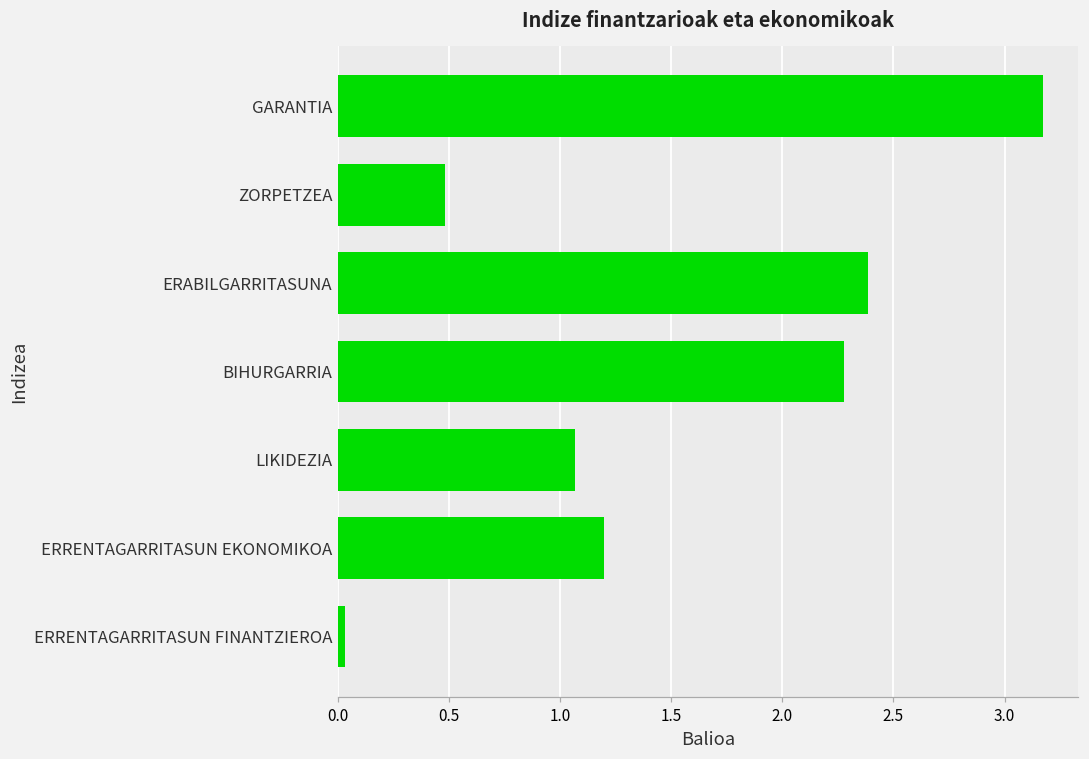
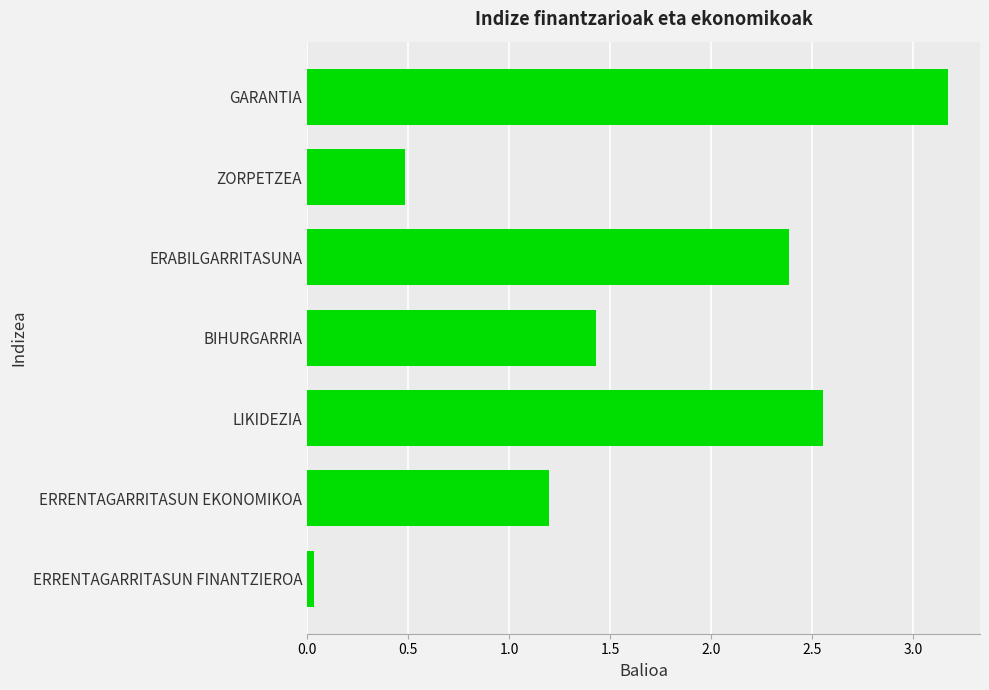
BIHURGARRIA: 2.28 -> 1.43
LIKIDEZIA: 1.07 -> 2.55
